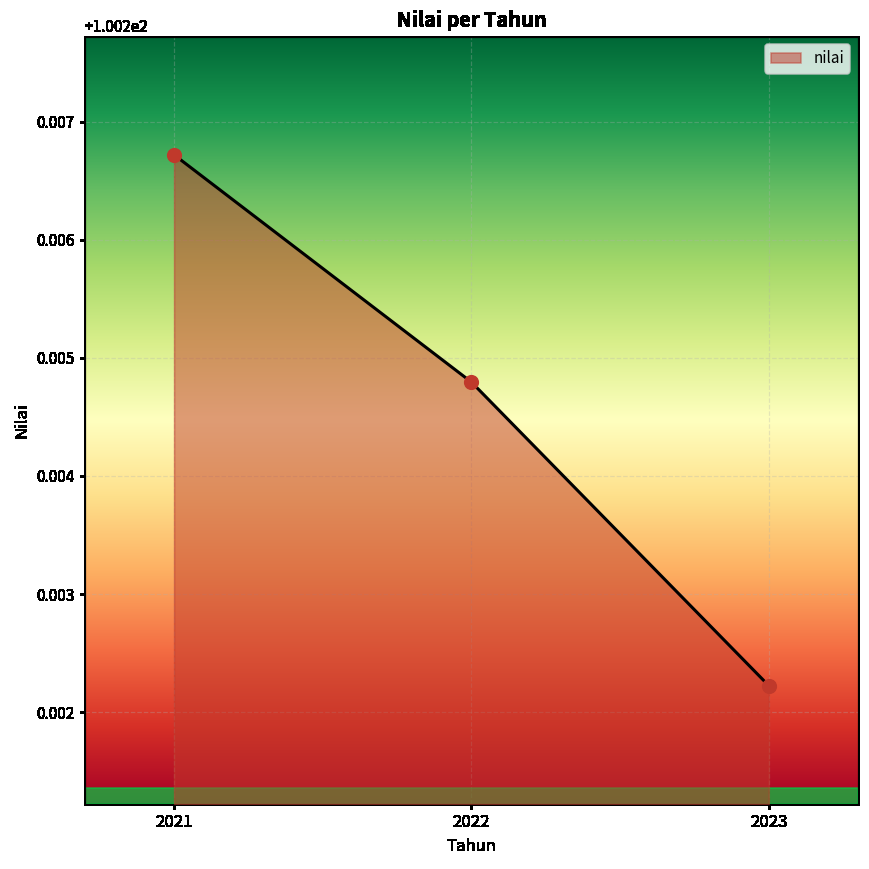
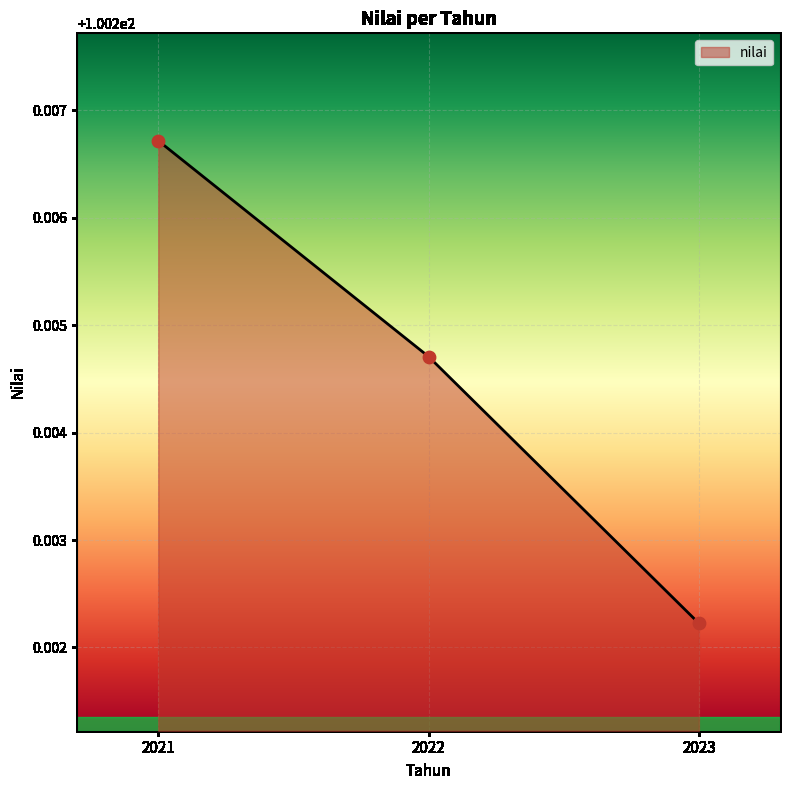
2022: 100.20479 -> 100.20471
